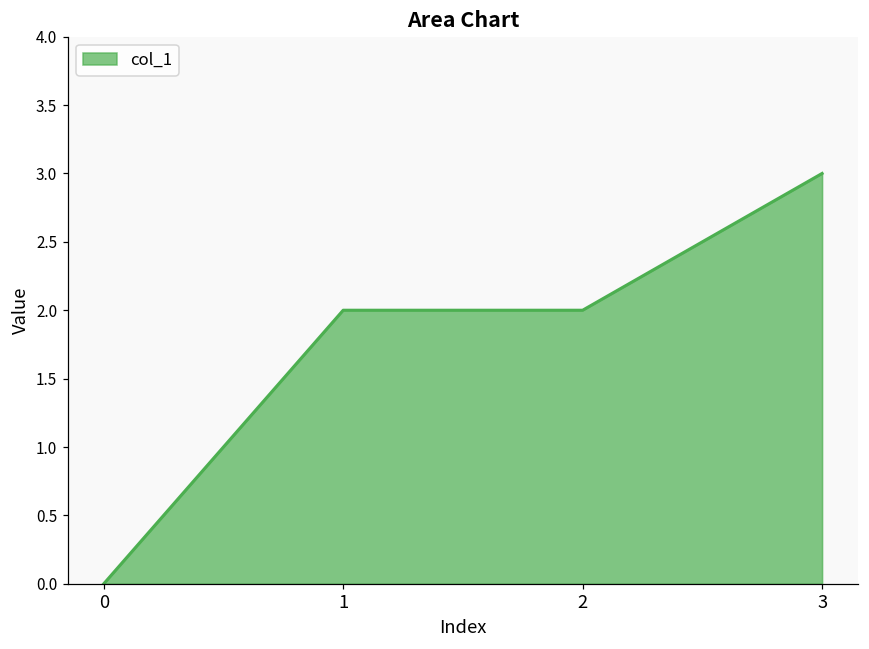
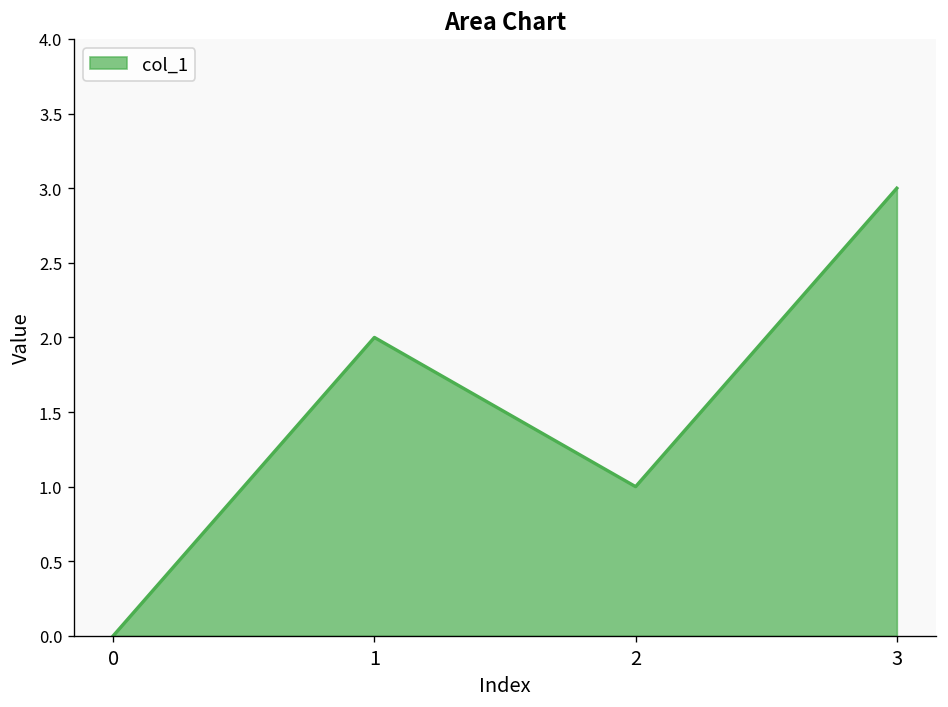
2: 2 -> 1
